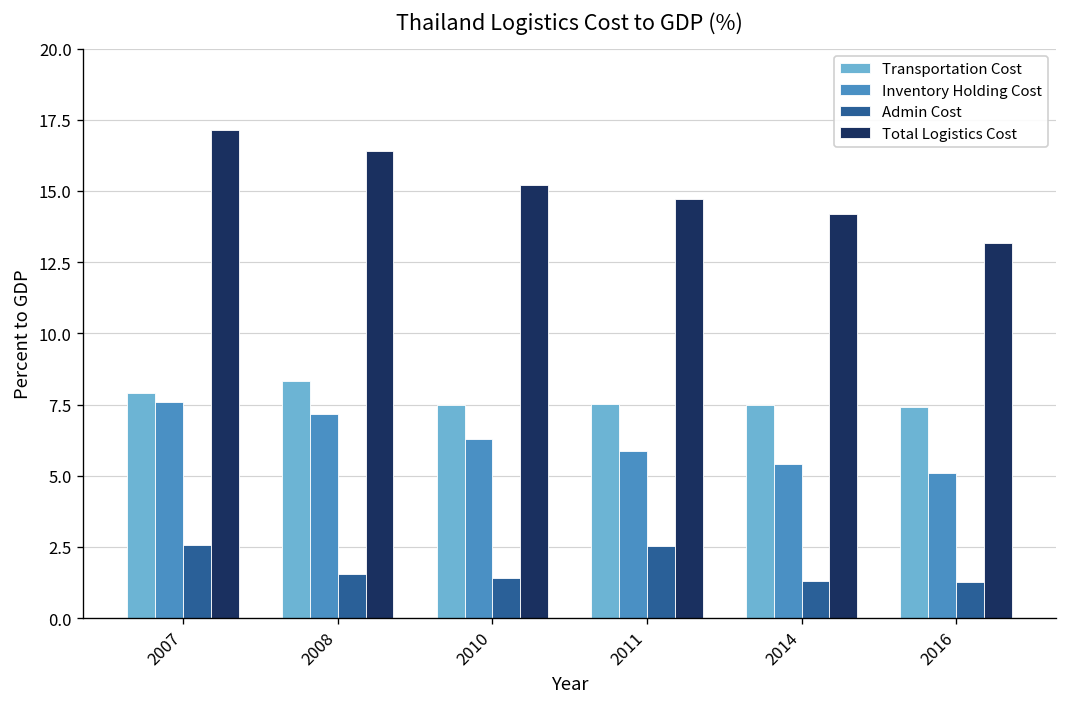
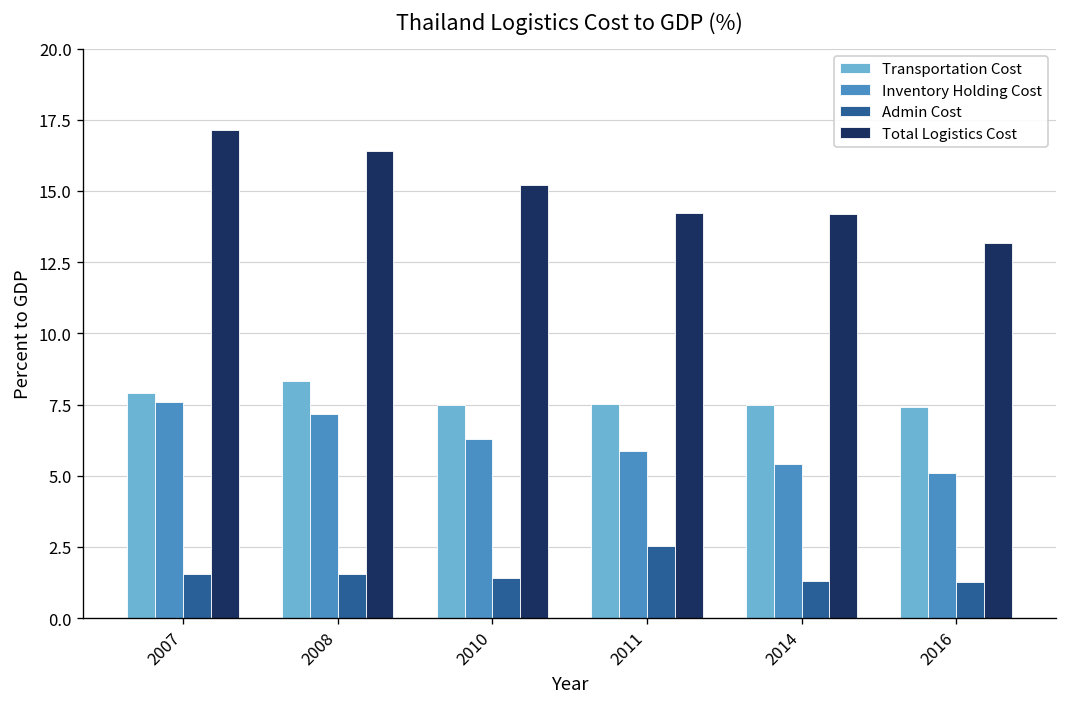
Admin Cost, 2007: 2.6 -> 1.6
Total Logistics Cost, 2011: 14.7 -> 14.2
